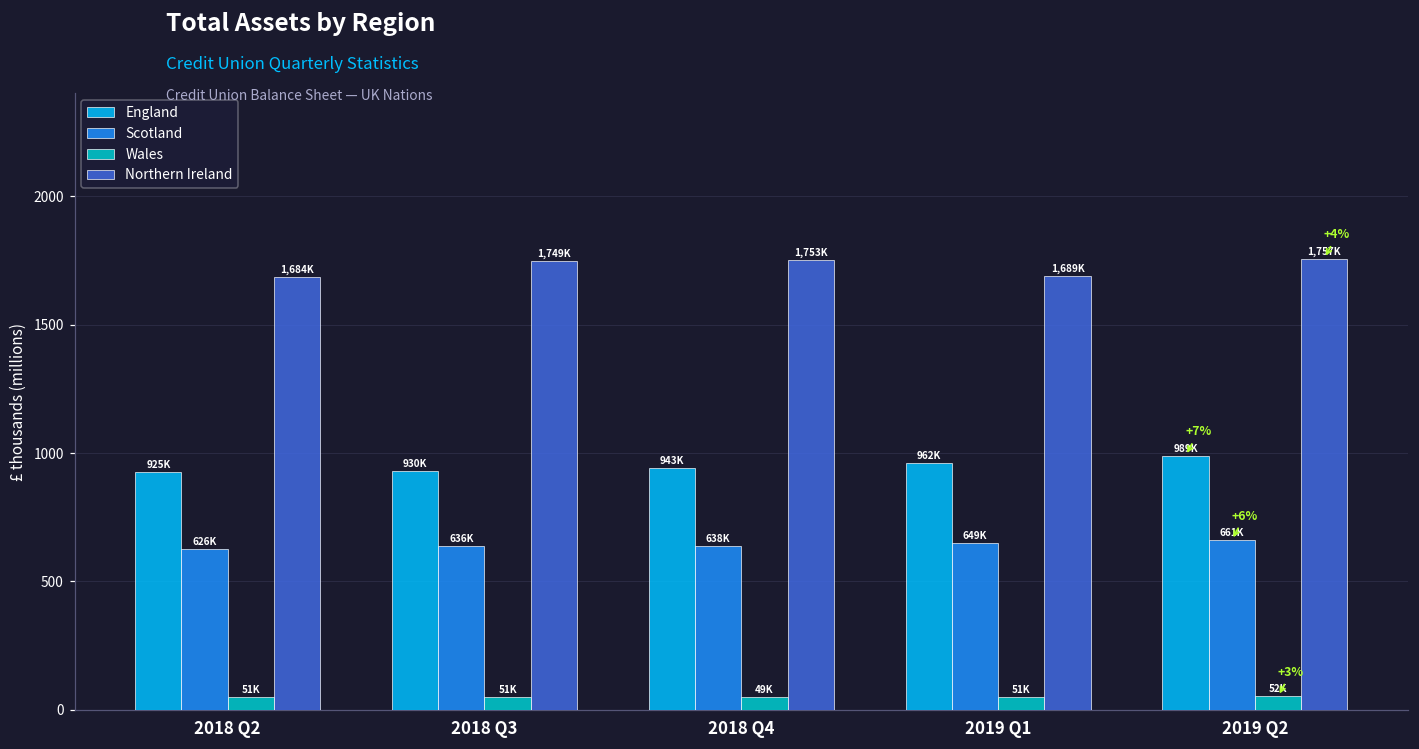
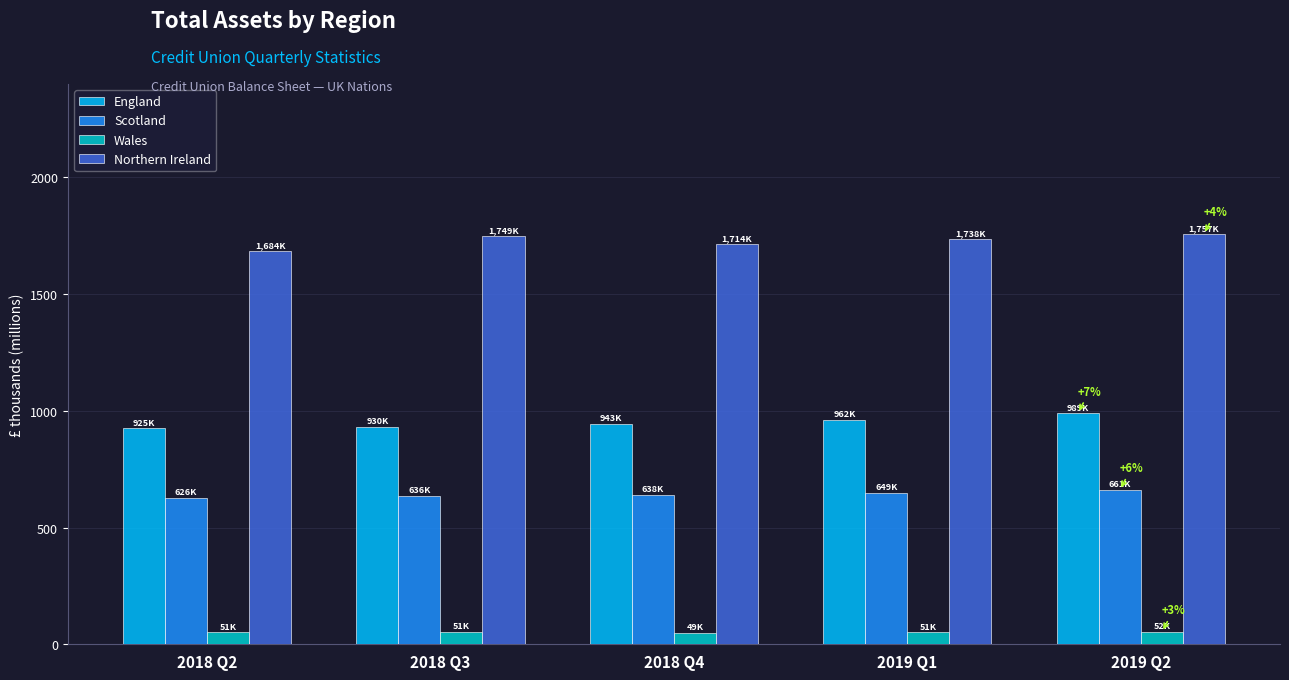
Northern Ireland, 2018 Q4: 1,753K -> 1,714K
Northern Ireland, 2019 Q1: 1,689K -> 1,738K
